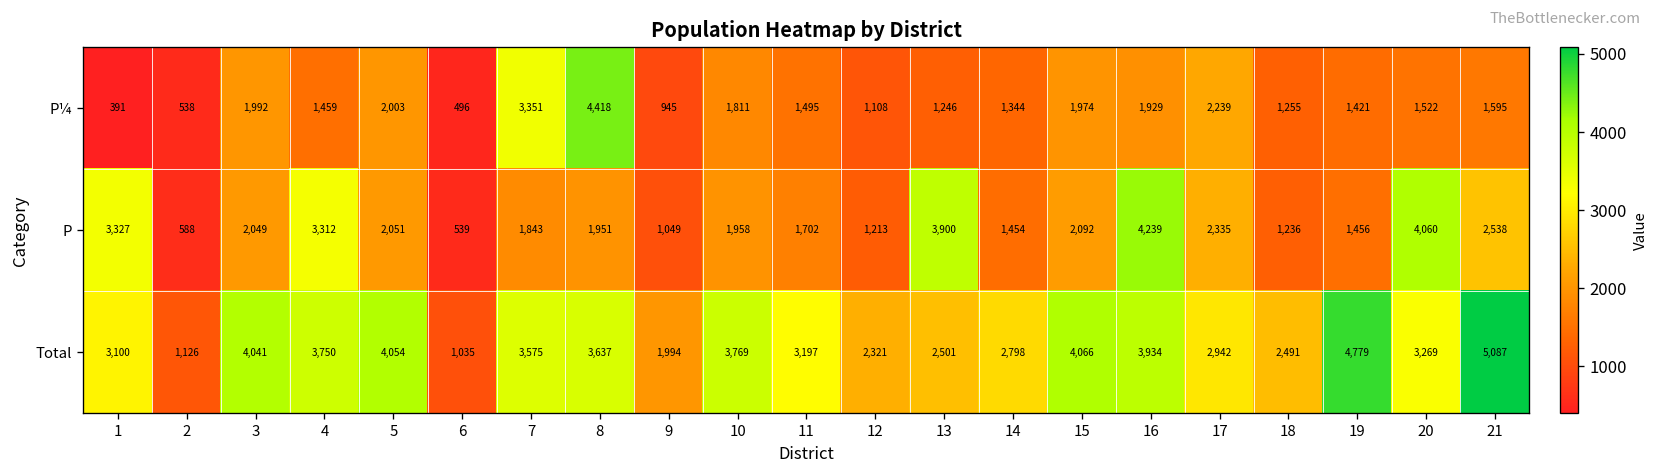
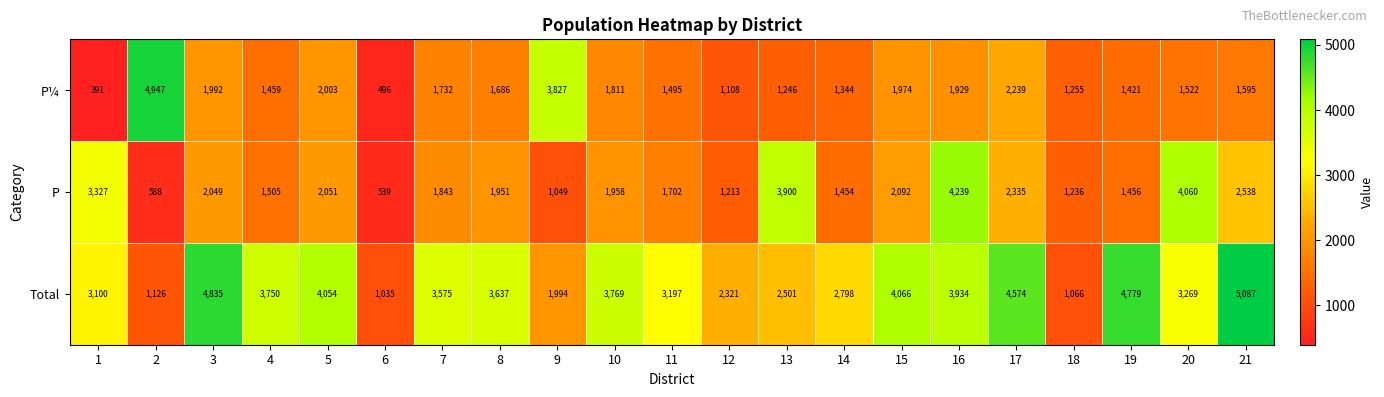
P¼, 2: 538 -> 4,947
P¼, 7: 3,351 -> 1,732
P¼, 8: 4,418 -> 1,686
P¼, 9: 945 -> 3,827
P, 4: 3,312 -> 1,505
Total, 3: 4,041 -> 4,835
Total, 17: 2,942 -> 4,574
Total, 18: 2,491 -> 1,066
